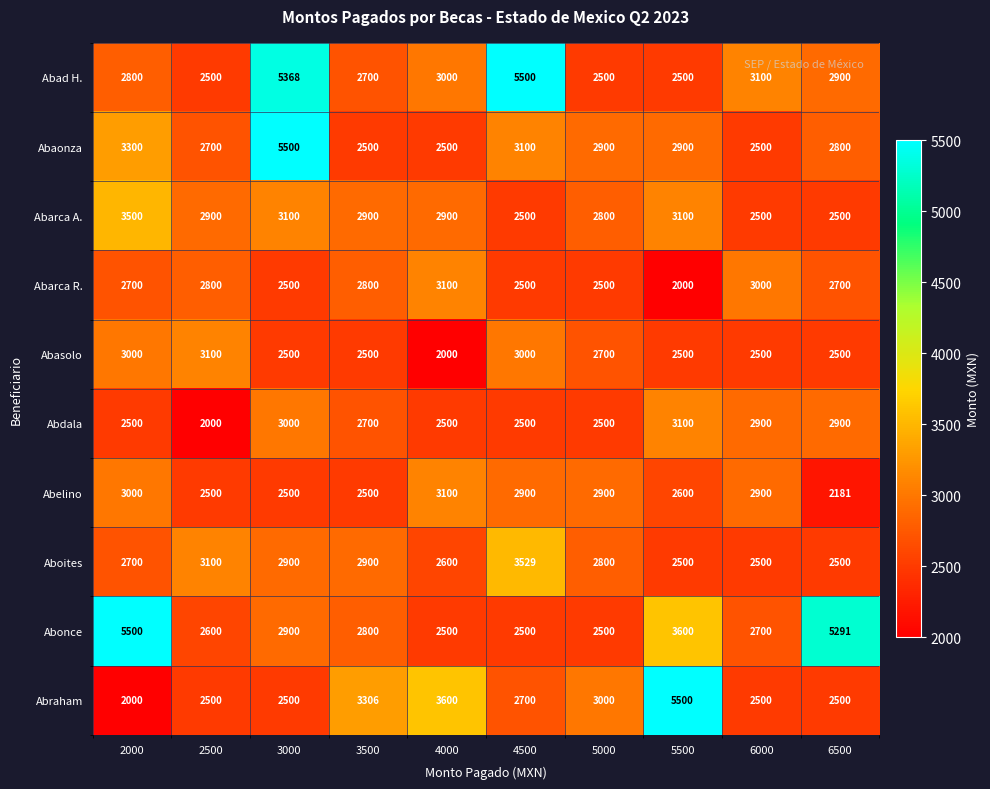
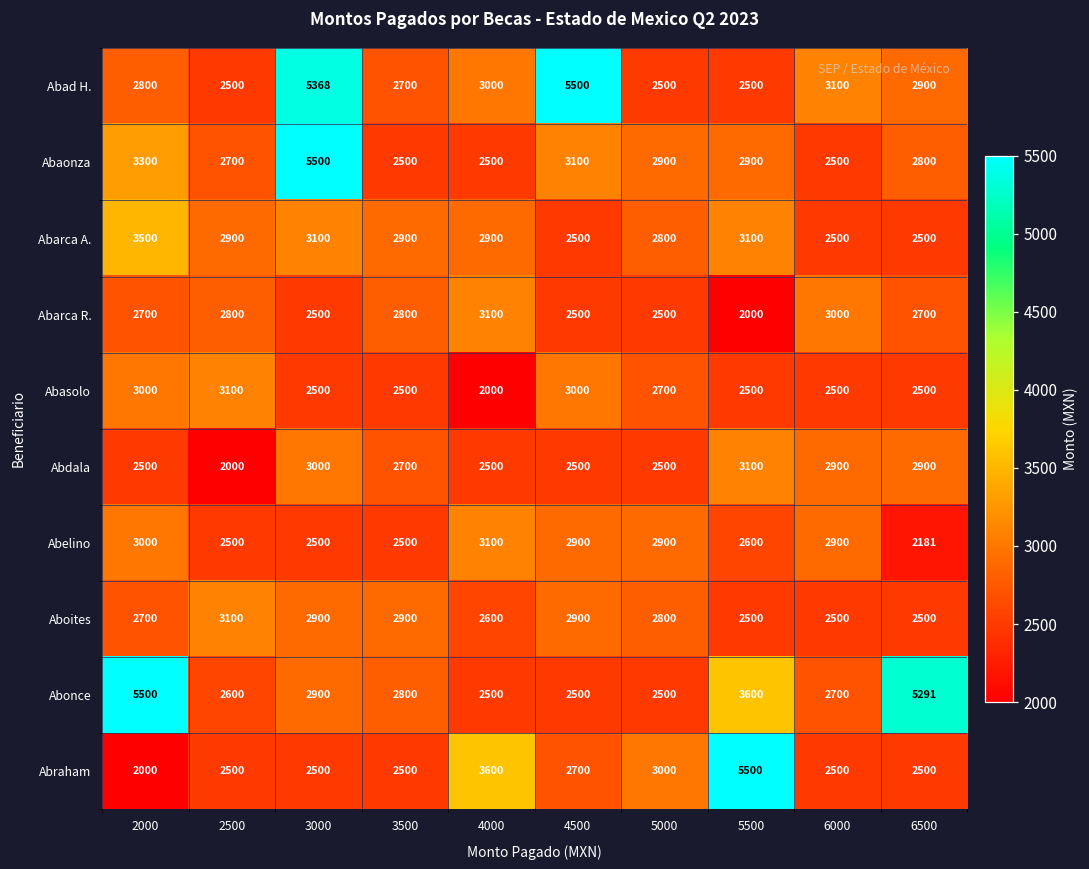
Aboites, 4500: 3529 -> 2900
Abraham, 3500: 3306 -> 2500
